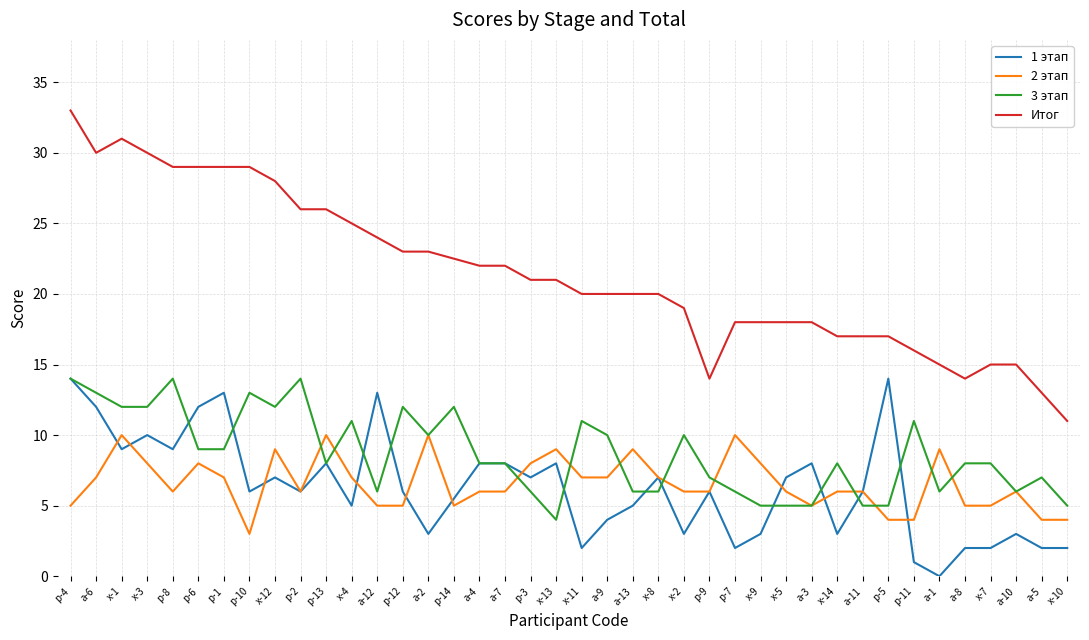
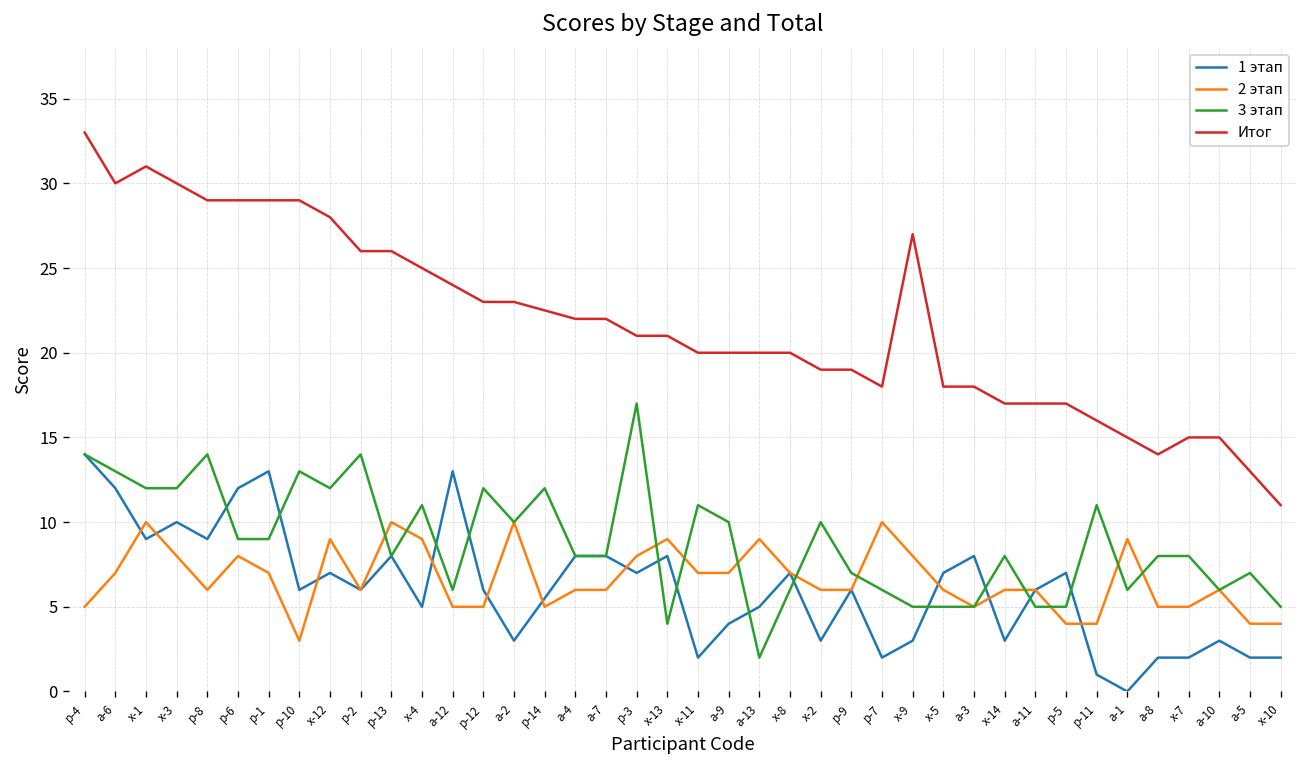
2 этап, х-4: 7 -> 9
3 этап, р-3: 6 -> 17
3 этап, а-13: 6 -> 2
Итог, р-9: 14 -> 19
Итог, х-9: 18 -> 27
1 этап, р-5: 14 -> 7
